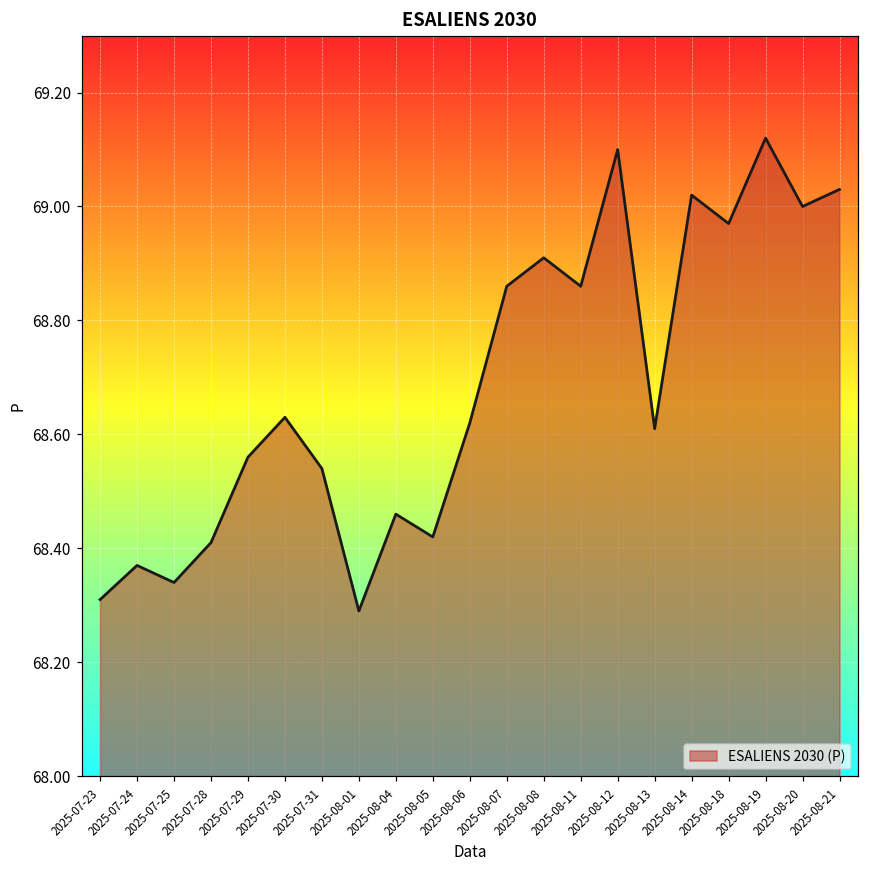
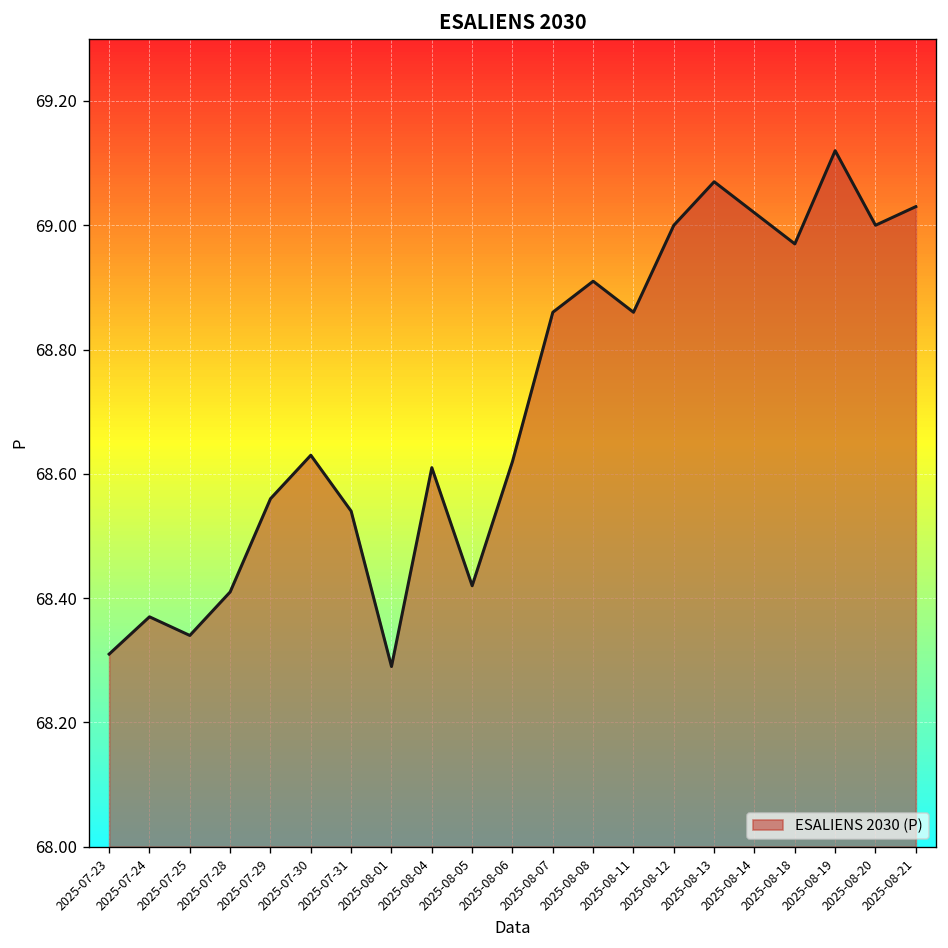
2025-08-04: 68.46 -> 68.61
2025-08-12: 69.1 -> 69.0
2025-08-13: 68.61 -> 69.07
